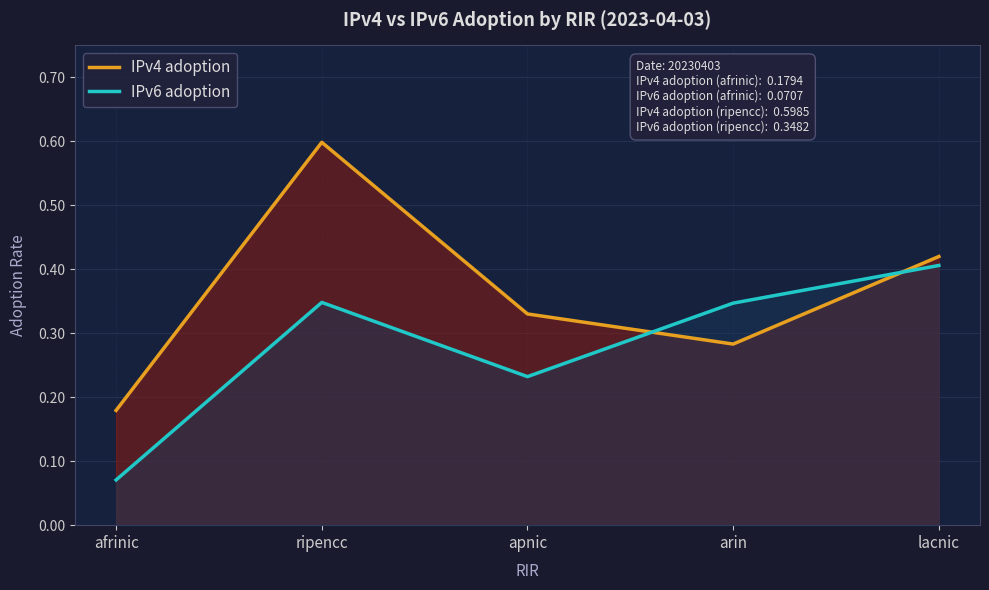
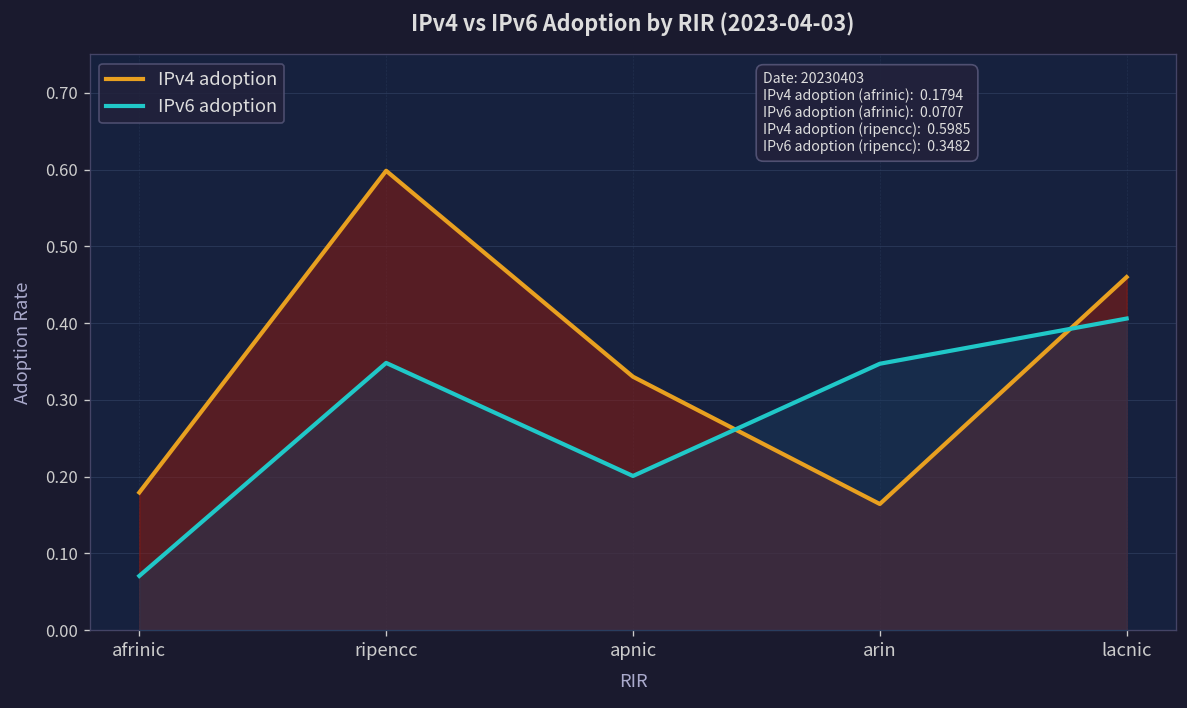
IPv6 adoption, apnic: 0.23 -> 0.20
IPv4 adoption, arin: 0.28 -> 0.16
IPv4 adoption, lacnic: 0.42 -> 0.46
